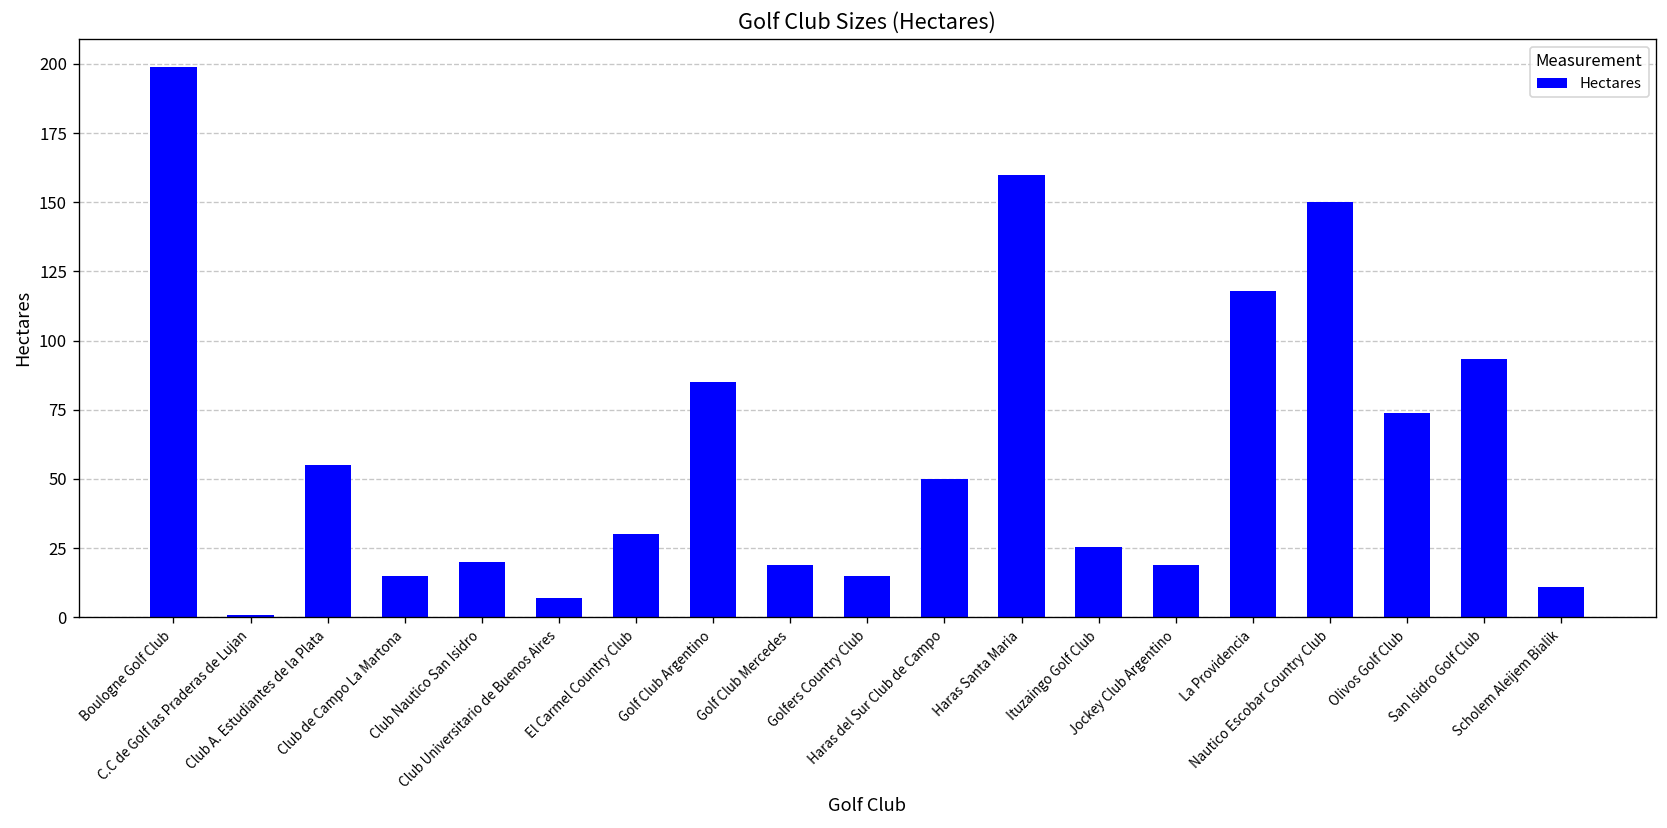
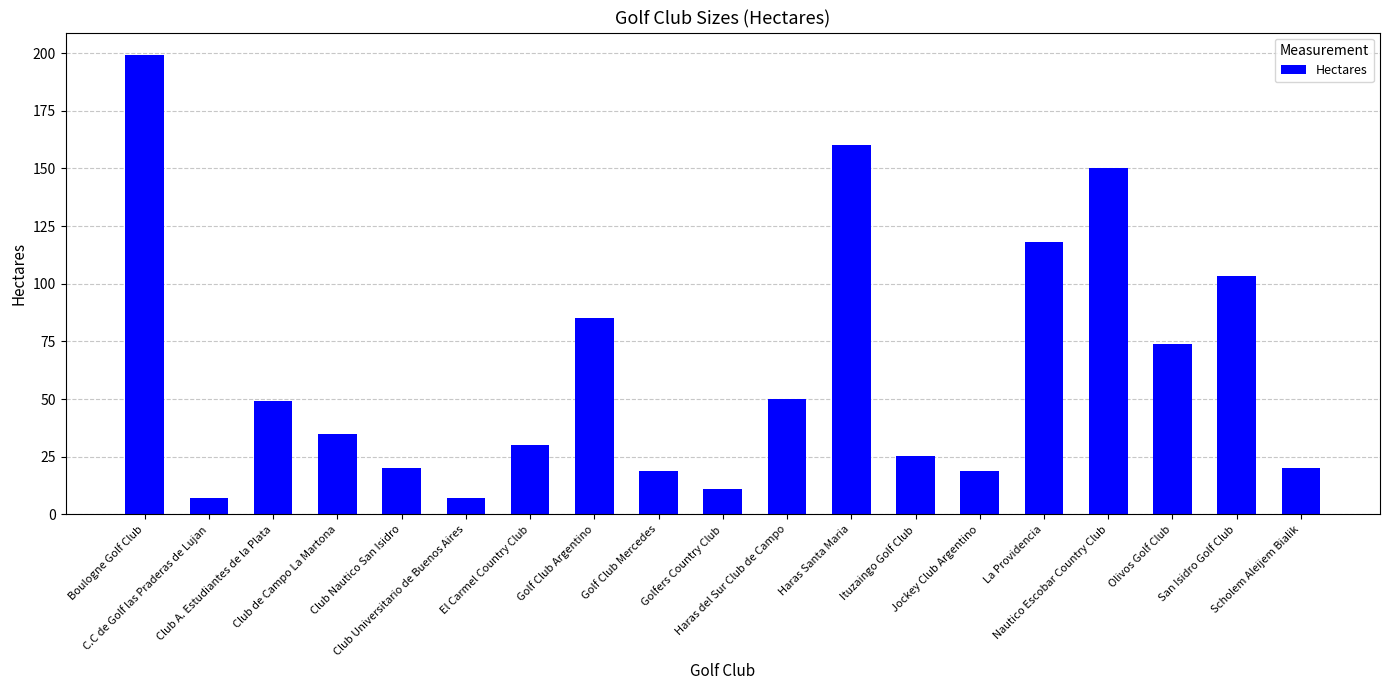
C.C de Golf las Praderas de Lujan: 1 -> 7
Club A. Estudiantes de la Plata: 55 -> 49
Club de Campo La Martona: 15 -> 35
Golfers Country Club: 15 -> 11
San Isidro Golf Club: 94 -> 103
Scholem Aleijem Bialik: 11 -> 20
